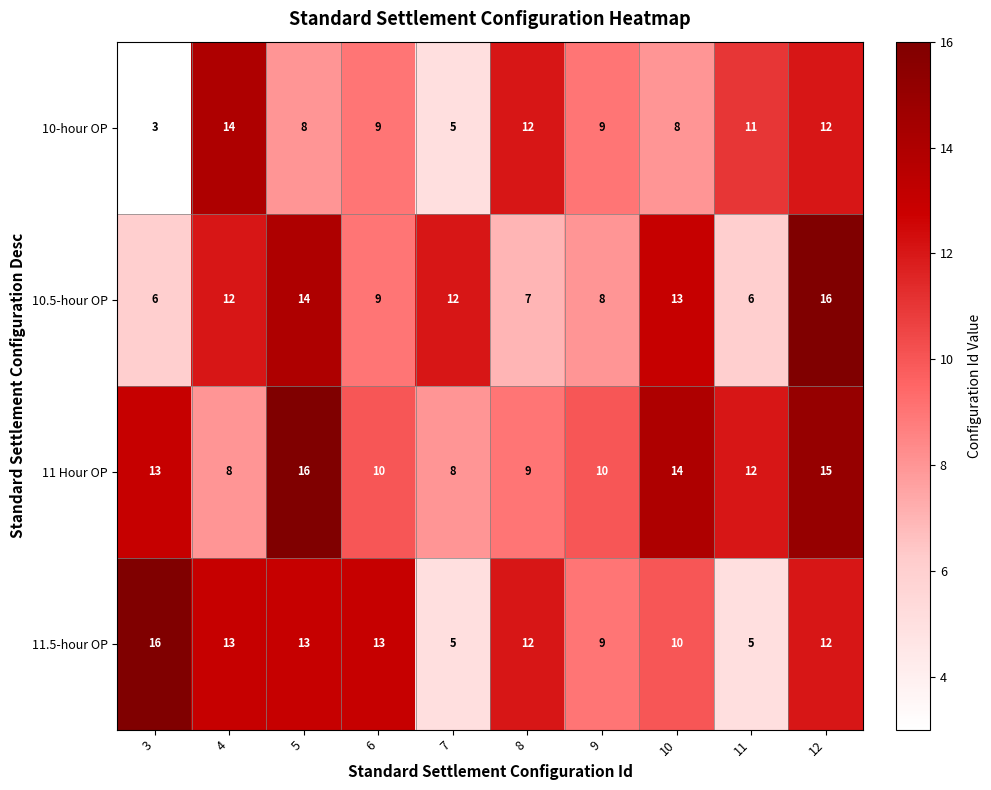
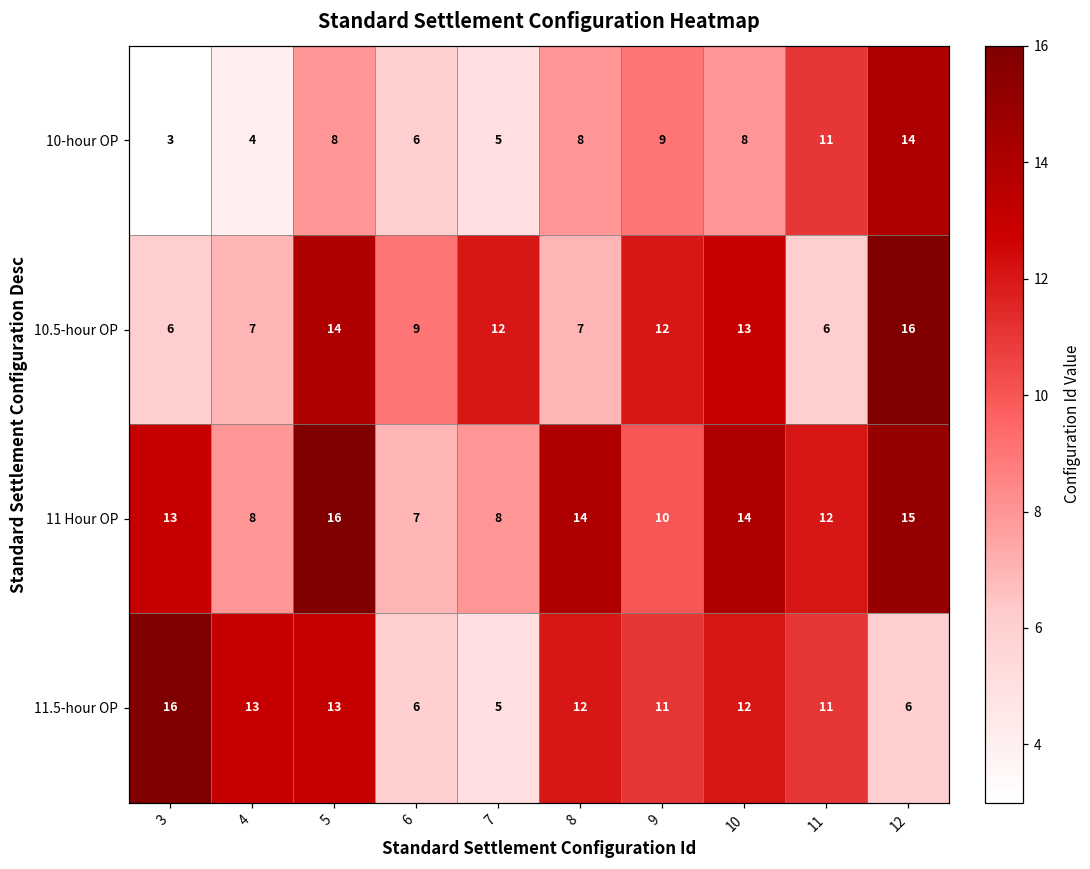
10-hour OP, 4: 14 -> 4
10-hour OP, 6: 9 -> 6
10-hour OP, 8: 12 -> 8
10-hour OP, 12: 12 -> 14
10.5-hour OP, 4: 12 -> 7
10.5-hour OP, 9: 8 -> 12
11 Hour OP, 6: 10 -> 7
11 Hour OP, 8: 9 -> 14
11.5-hour OP, 6: 13 -> 6
11.5-hour OP, 9: 9 -> 11
11.5-hour OP, 10: 10 -> 12
11.5-hour OP, 11: 5 -> 11
11.5-hour OP, 12: 12 -> 6
